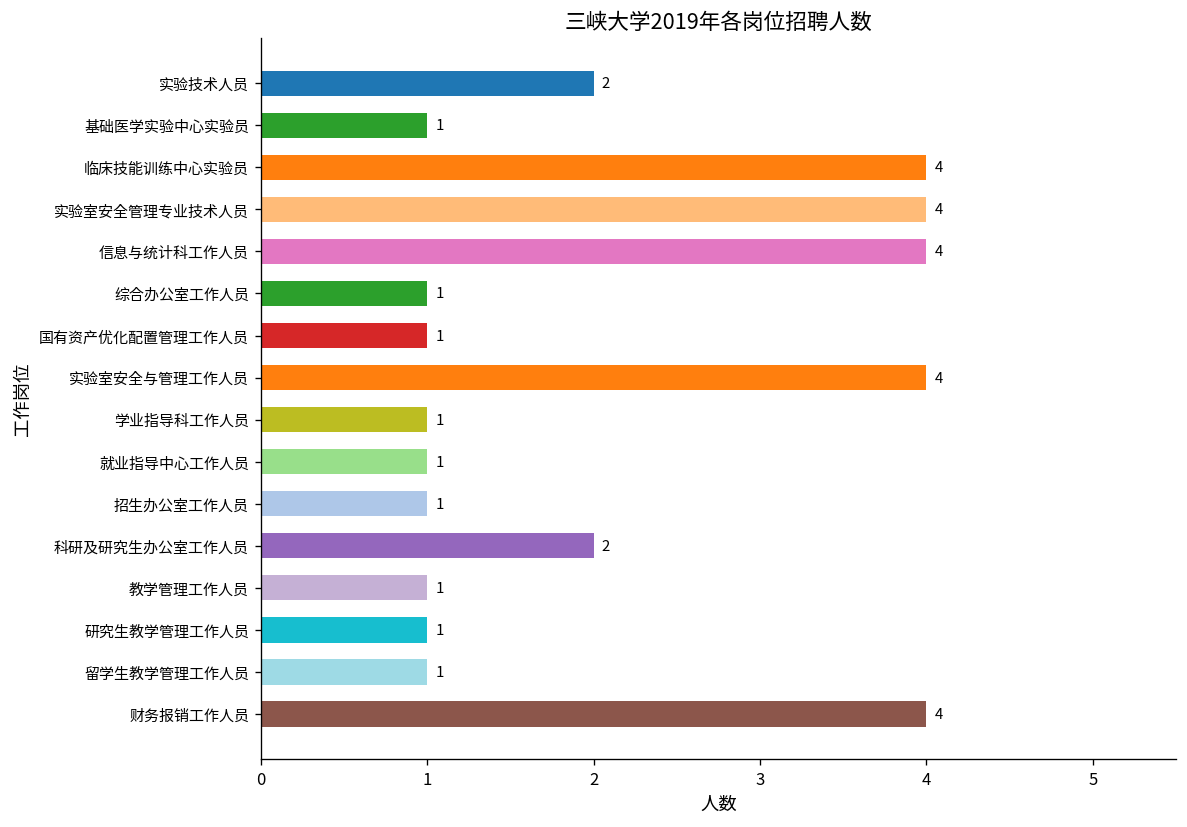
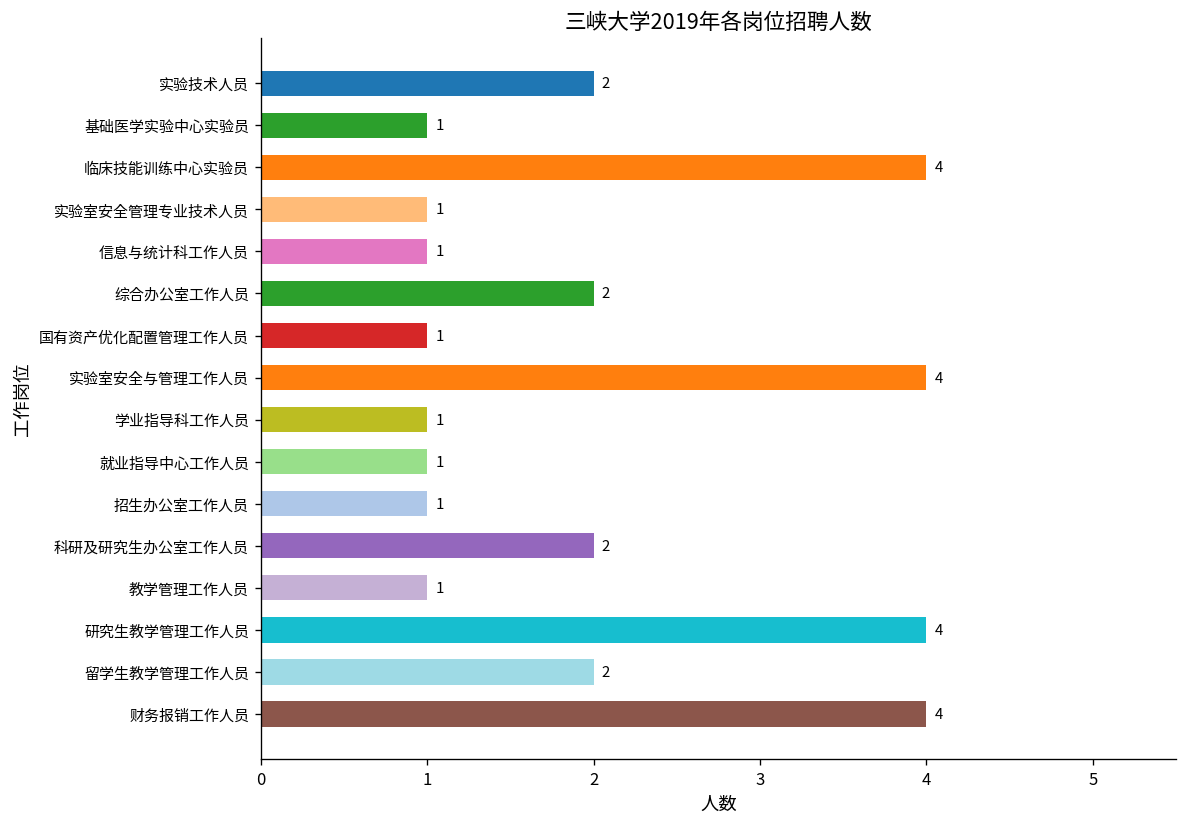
实验室安全管理专业技术人员: 4 -> 1
信息与统计科工作人员: 4 -> 1
综合办公室工作人员: 1 -> 2
研究生教学管理工作人员: 1 -> 4
留学生教学管理工作人员: 1 -> 2
